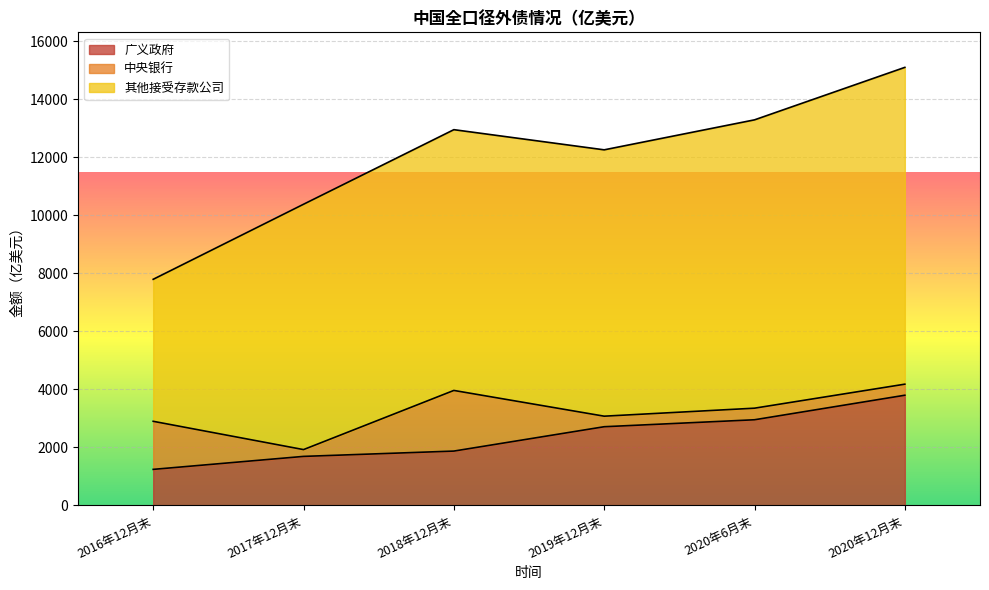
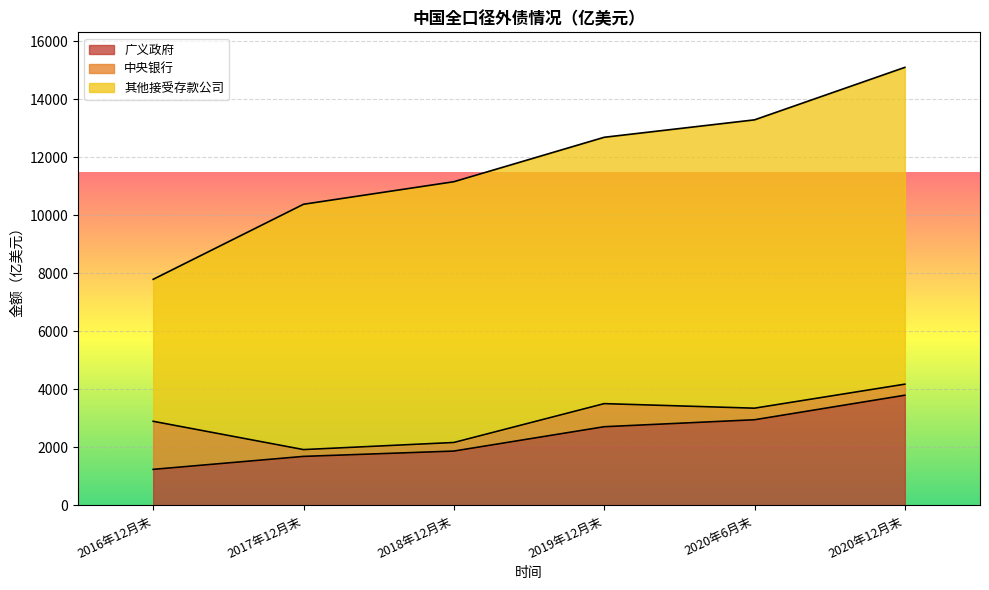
中央银行, 2018年12月末: 2100 -> 300
中央银行, 2019年12月末: 400 -> 800
